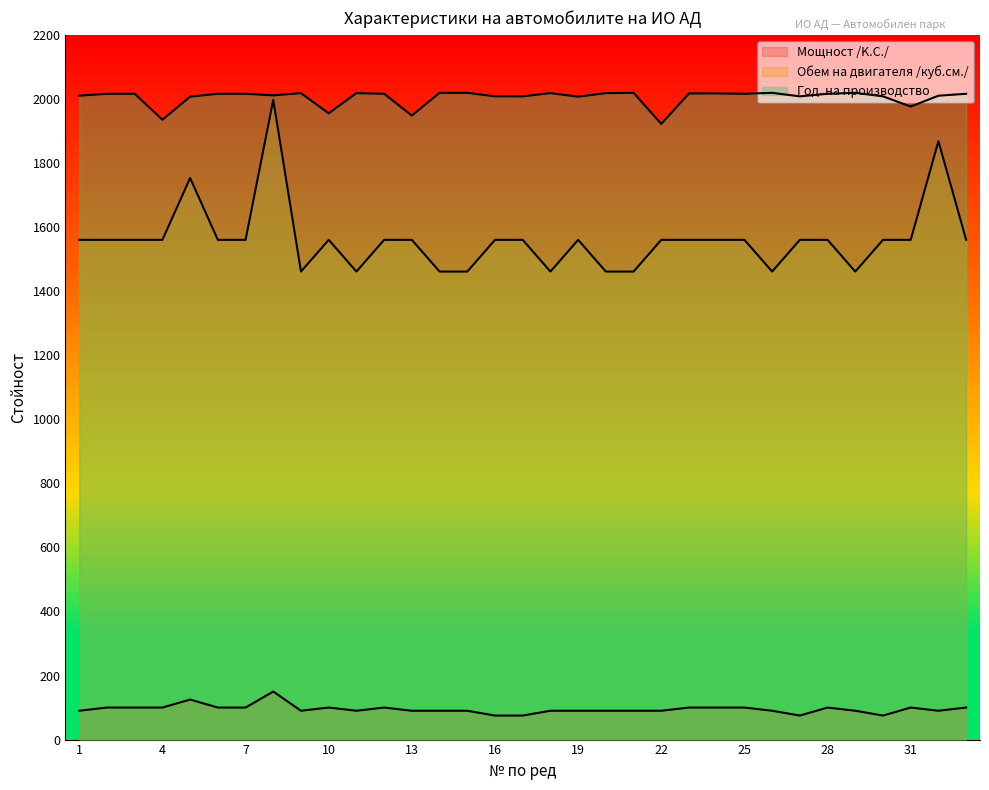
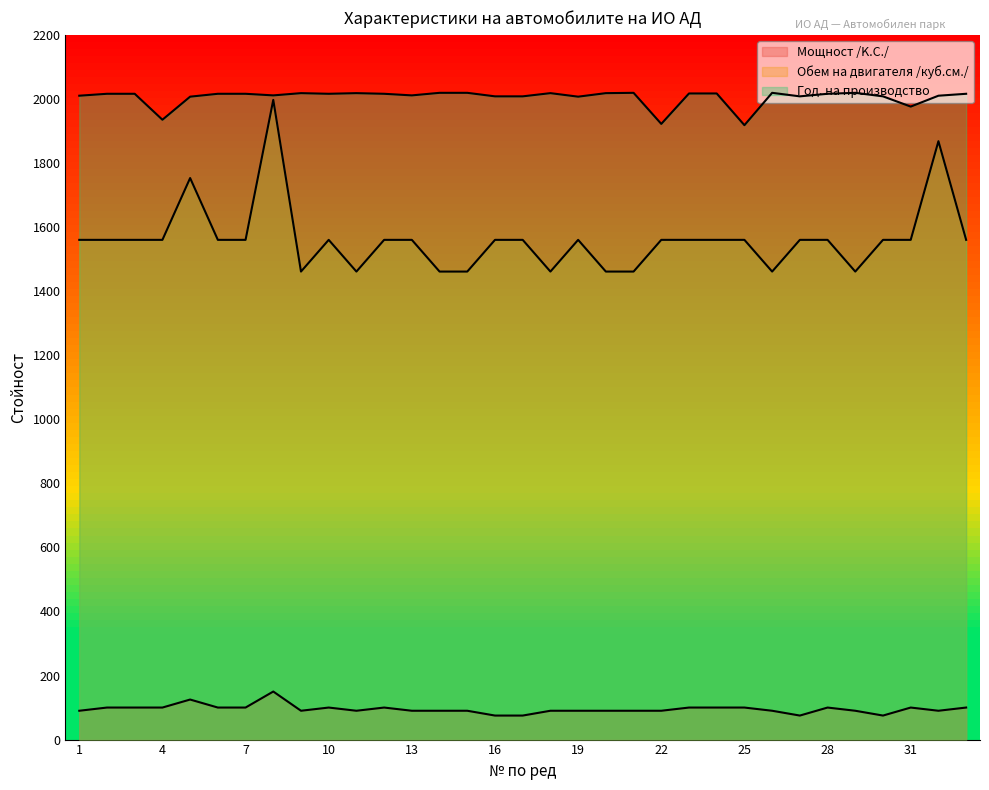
Год. на производство, 10: 1960 -> 2020
Год. на производство, 13: 1950 -> 2010
Год. на производство, 25: 2020 -> 1920
